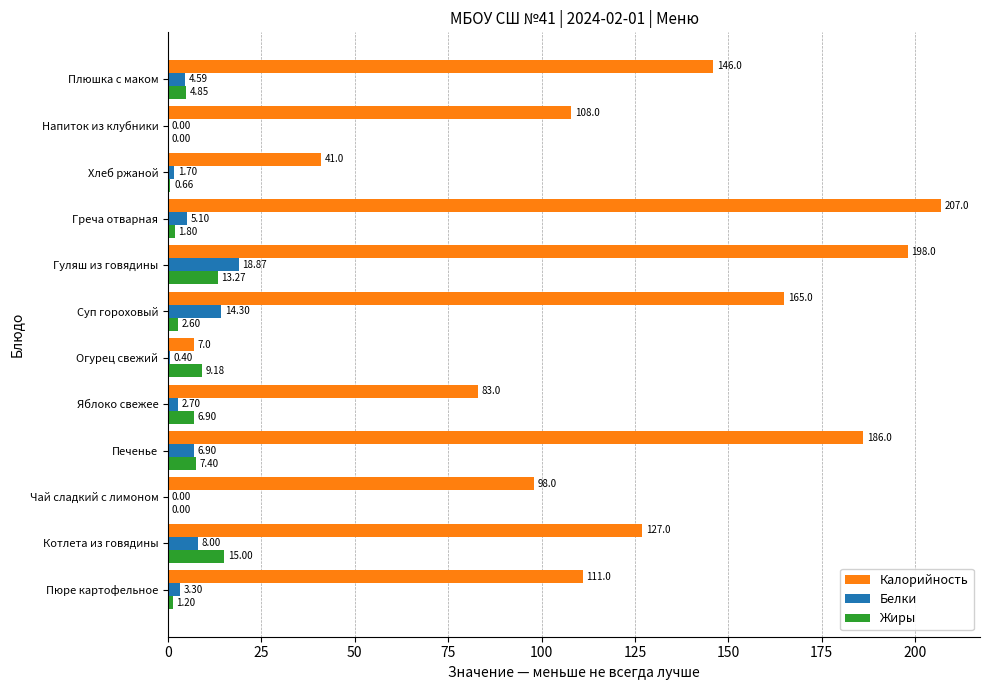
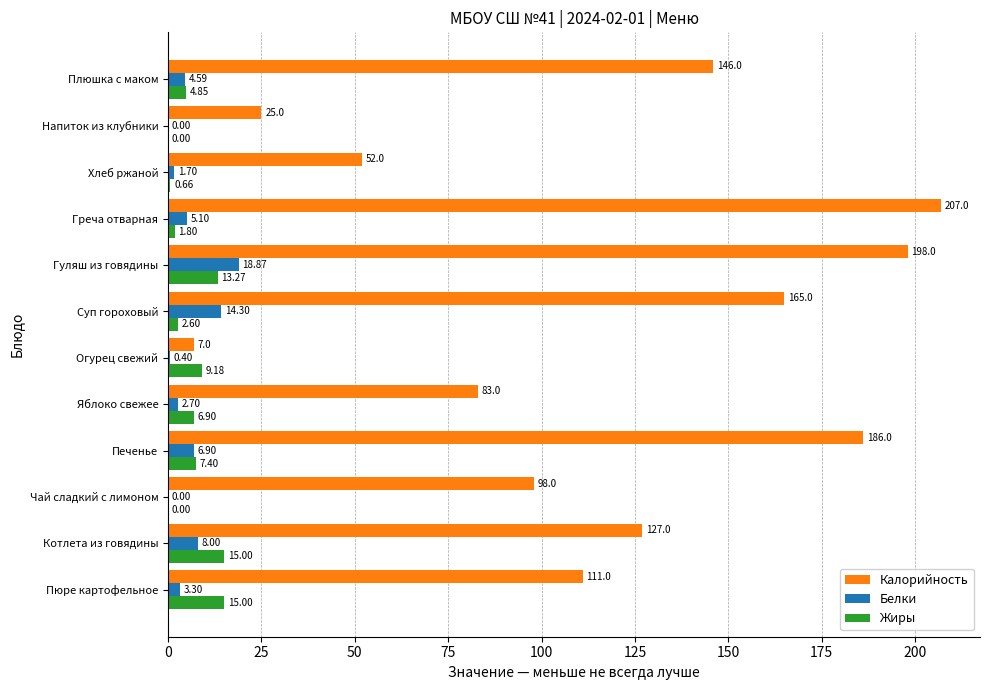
Калорийность, Напиток из клубники: 108.0 -> 25.0
Калорийность, Хлеб ржаной: 41.0 -> 52.0
Жиры, Пюре картофельное: 1.20 -> 15.00
